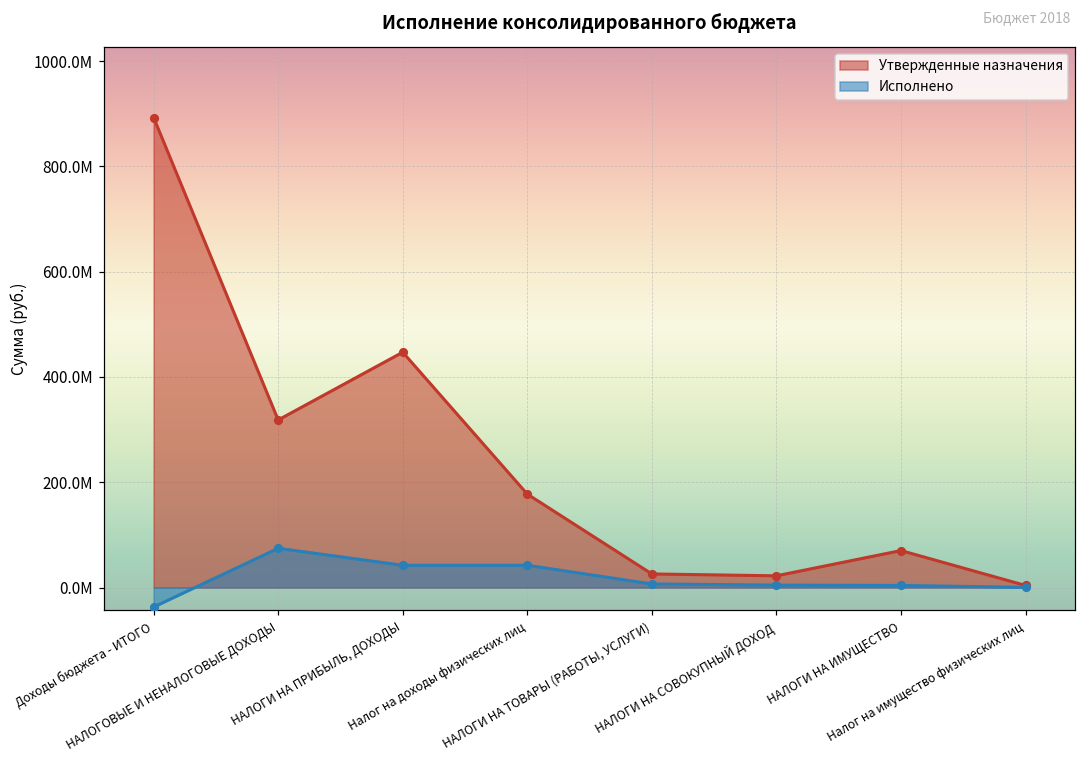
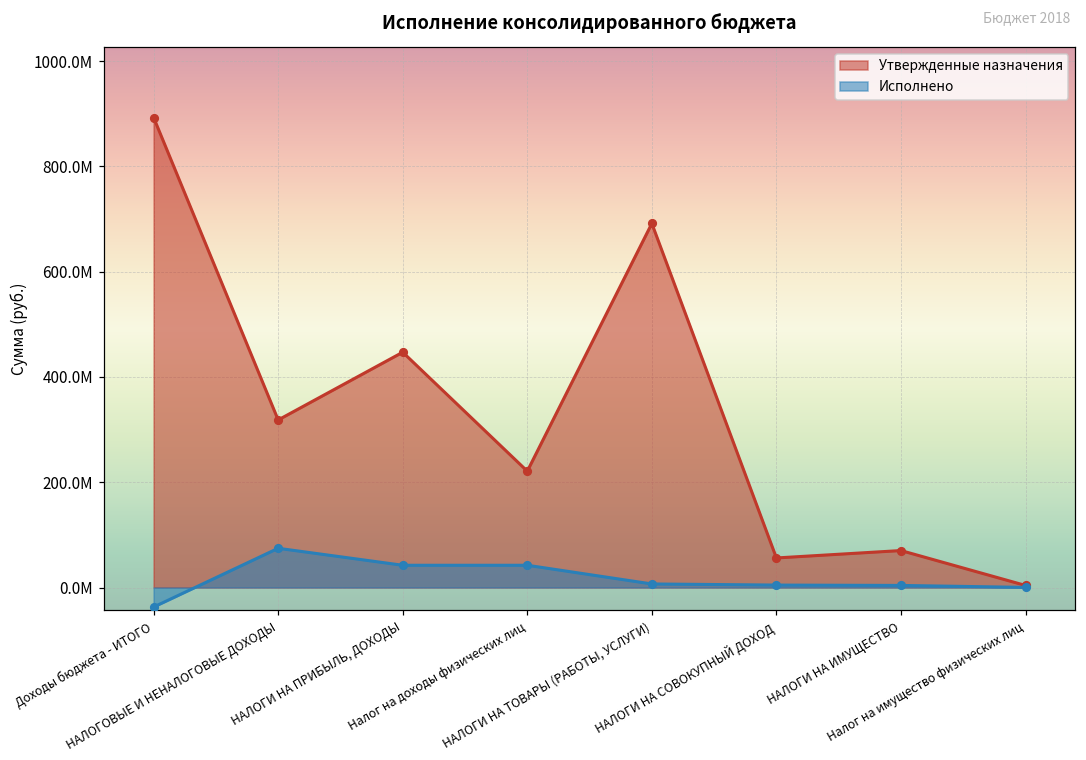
Утвержденные назначения, Налог на доходы физических лиц: 180000000 -> 220000000
Утвержденные назначения, НАЛОГИ НА ТОВАРЫ (РАБОТЫ, УСЛУГИ): 30000000 -> 690000000
Утвержденные назначения, НАЛОГИ НА СОВОКУПНЫЙ ДОХОД: 20000000 -> 60000000
